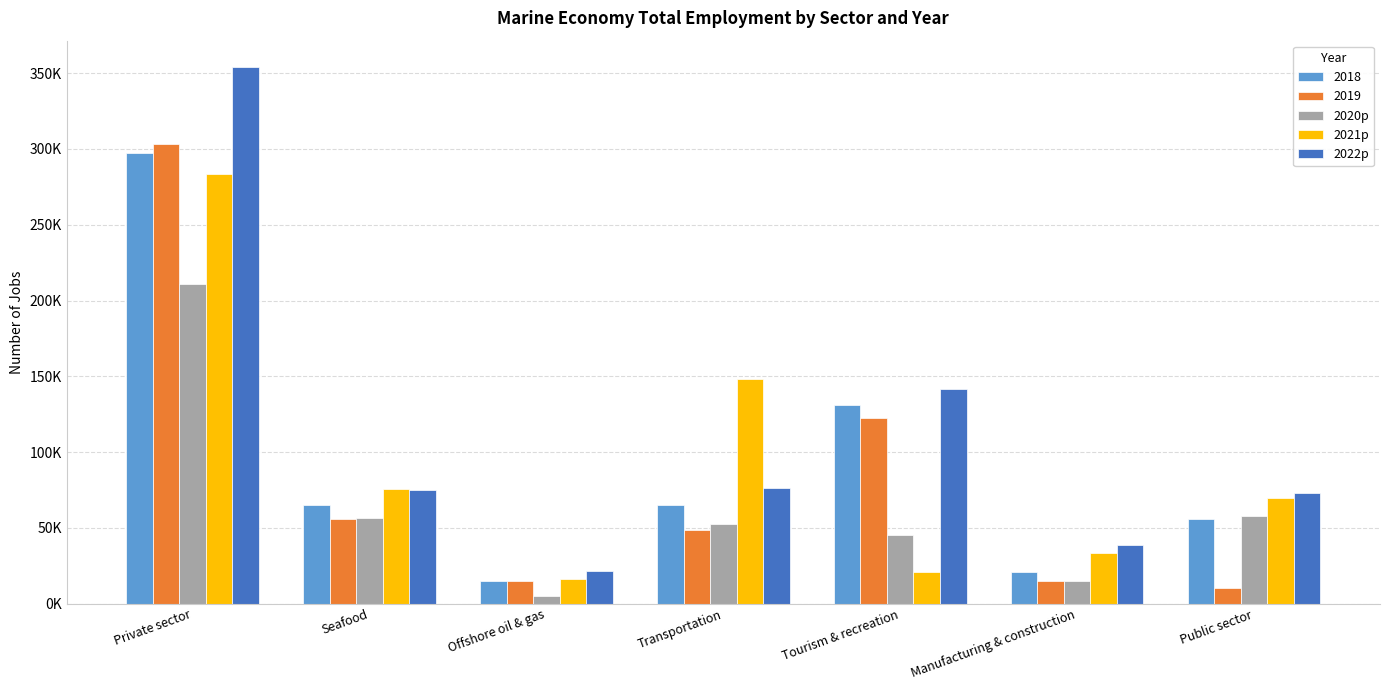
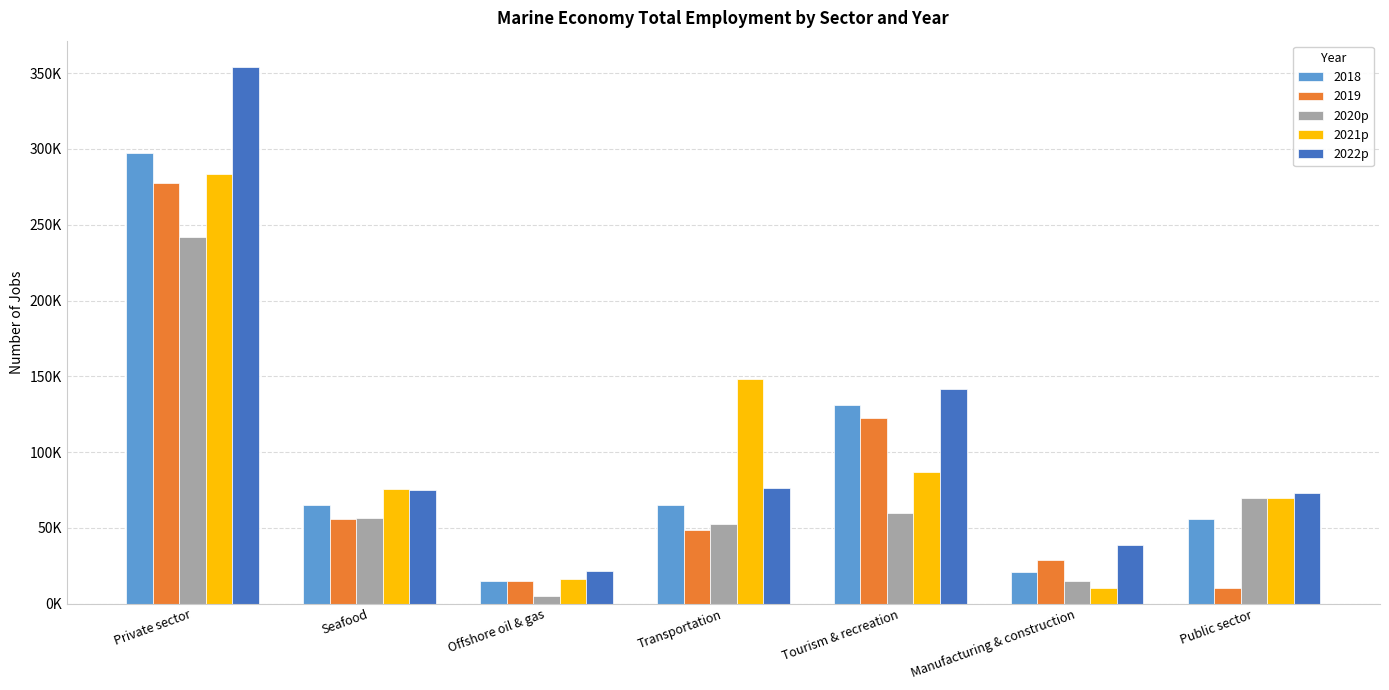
2019, Private sector: 303000 -> 278000
2020p, Private sector: 211000 -> 242000
2020p, Tourism & recreation: 45000 -> 60000
2021p, Tourism & recreation: 21000 -> 87000
2019, Manufacturing & construction: 15000 -> 29000
2021p, Manufacturing & construction: 34000 -> 11000
2020p, Public sector: 58000 -> 70000
